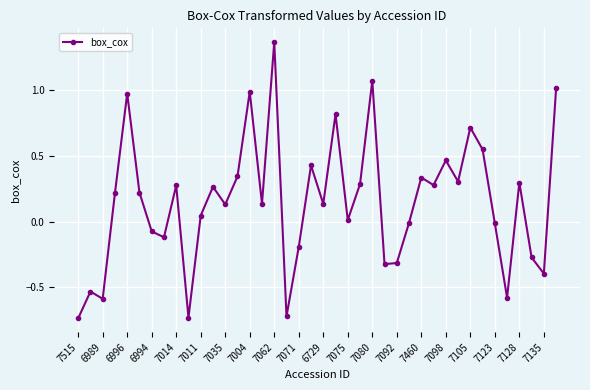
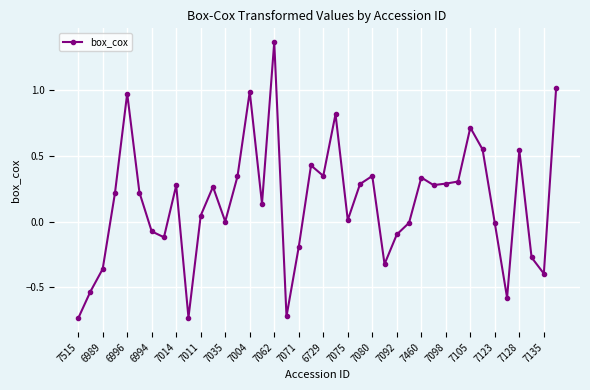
6989: -0.59 -> -0.36
7035: 0.13 -> 0.00
6729: 0.14 -> 0.35
7080: 1.07 -> 0.35
7092: -0.32 -> -0.10
7098: 0.47 -> 0.29
7128: 0.30 -> 0.54
